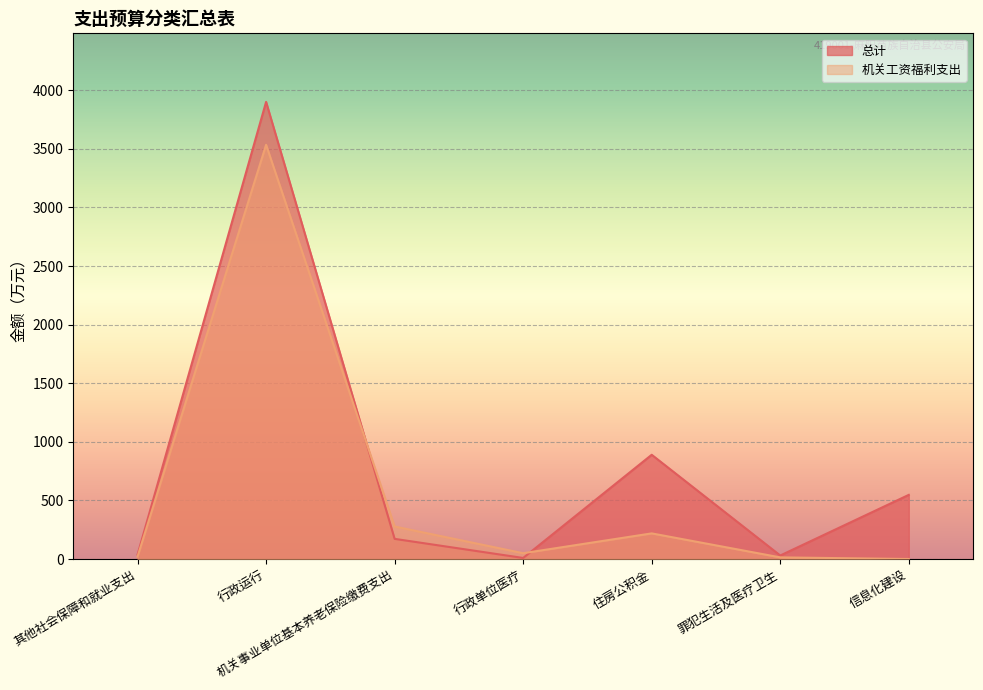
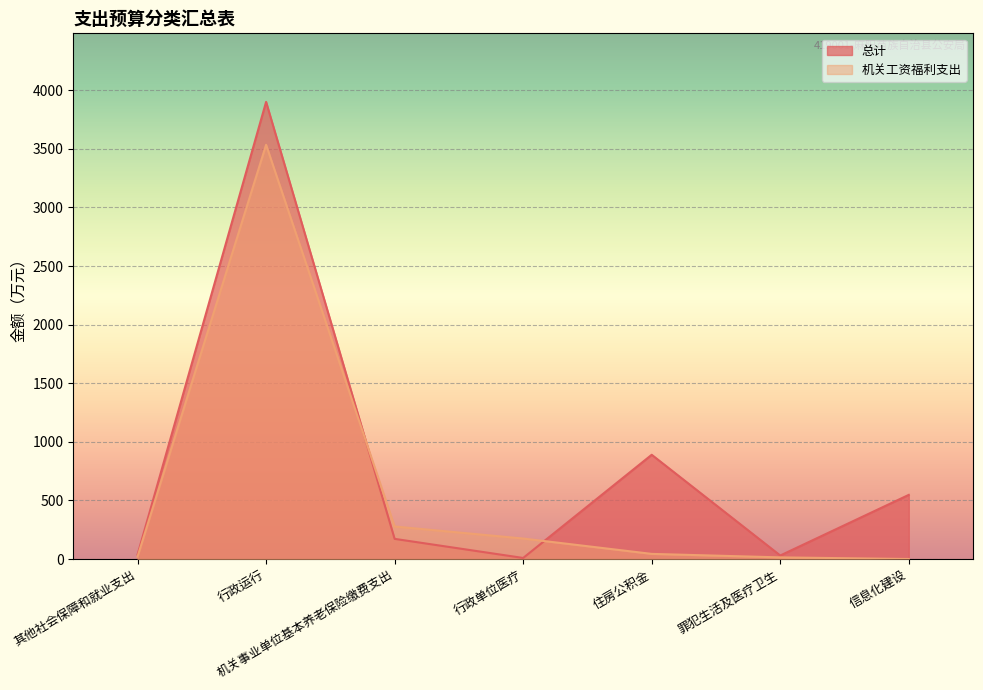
机关工资福利支出, 行政单位医疗: 50 -> 170
机关工资福利支出, 住房公积金: 220 -> 40
